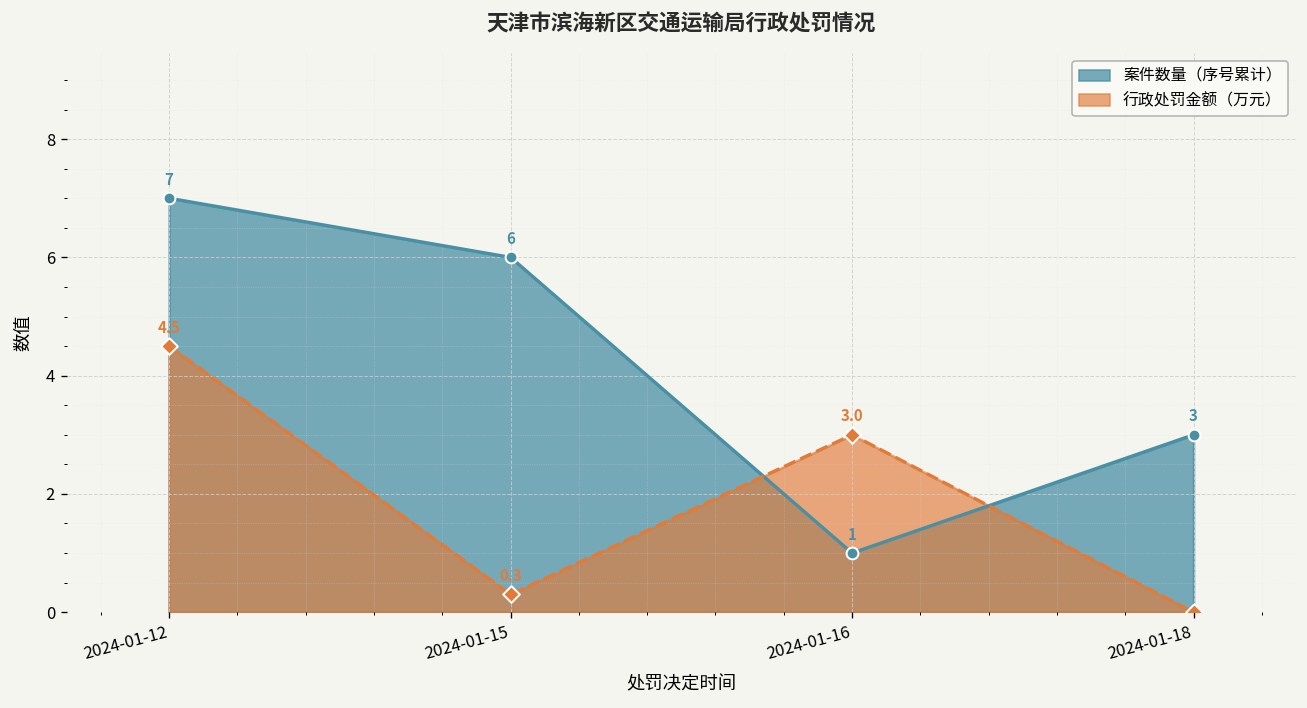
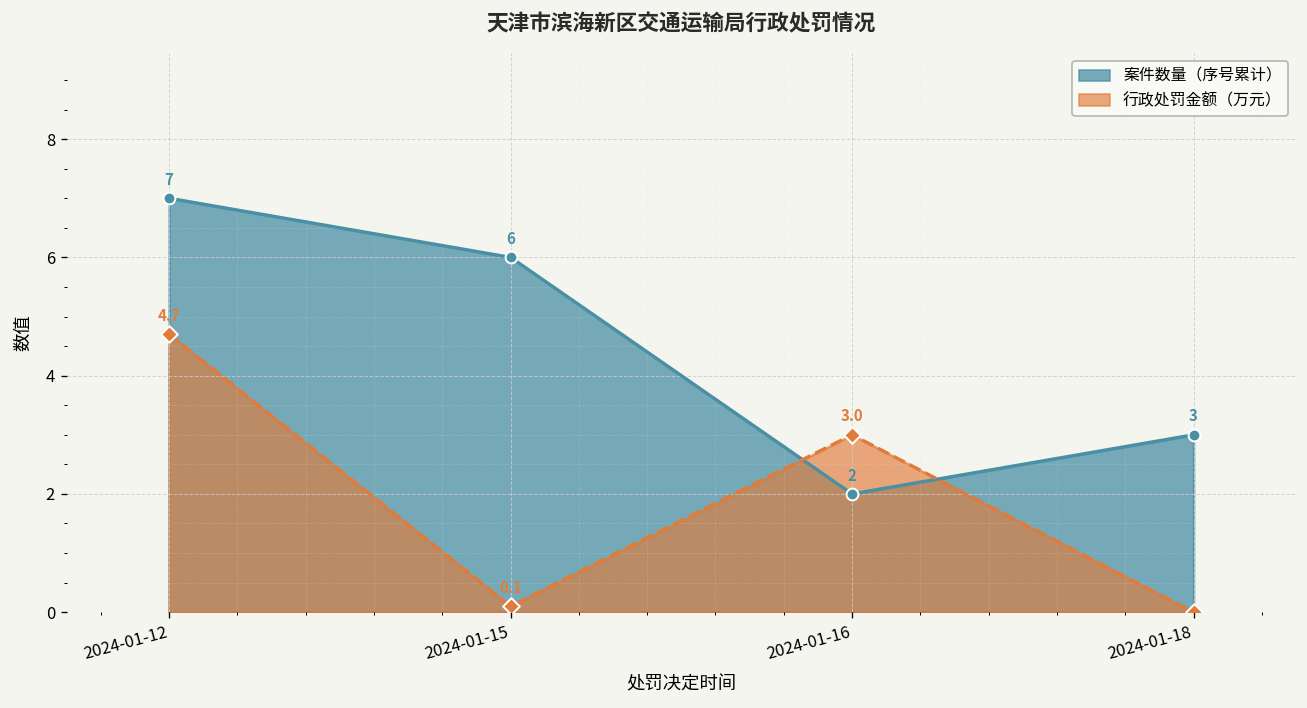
行政处罚金额（万元）, 2024-01-12: 4.5 -> 4.7
行政处罚金额（万元）, 2024-01-15: 0.3 -> 0.1
案件数量（序号累计）, 2024-01-16: 1 -> 2
